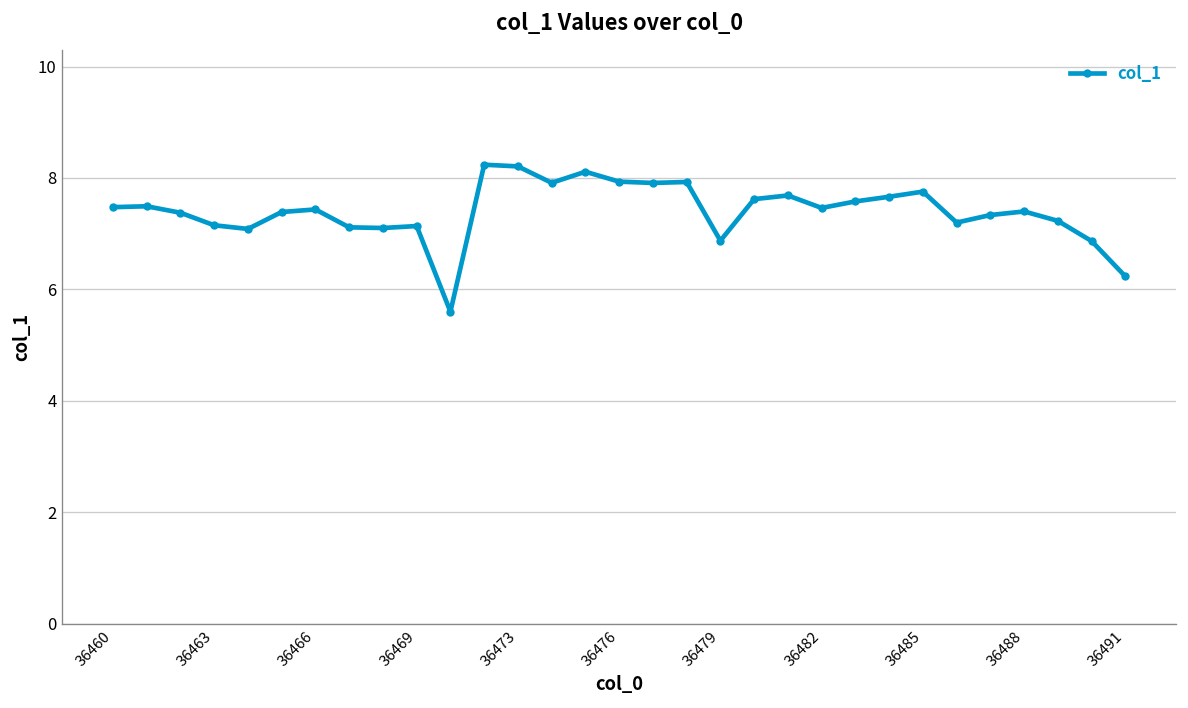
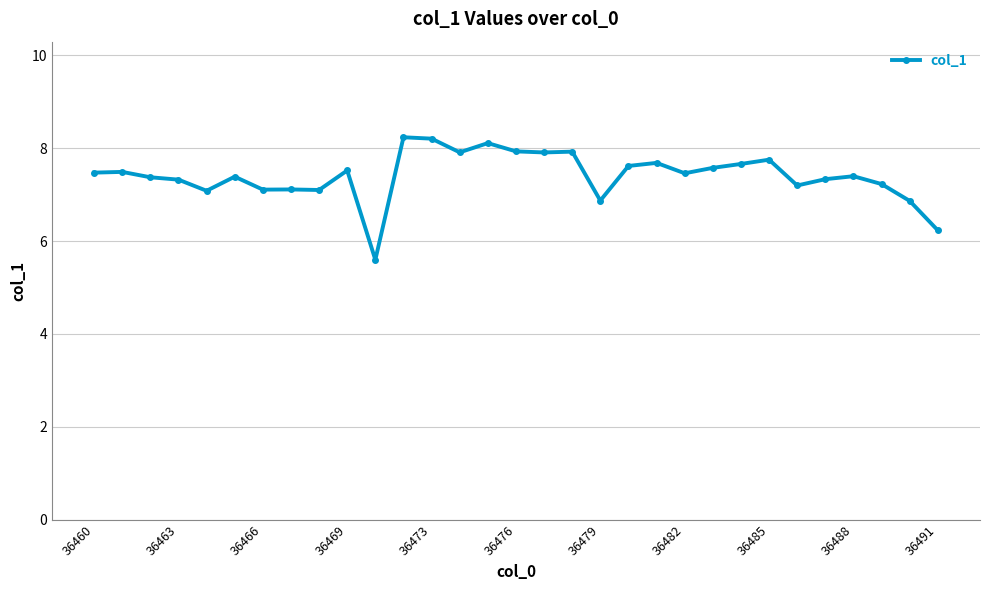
36463: 7.2 -> 7.3
36466: 7.4 -> 7.1
36469: 7.1 -> 7.5
